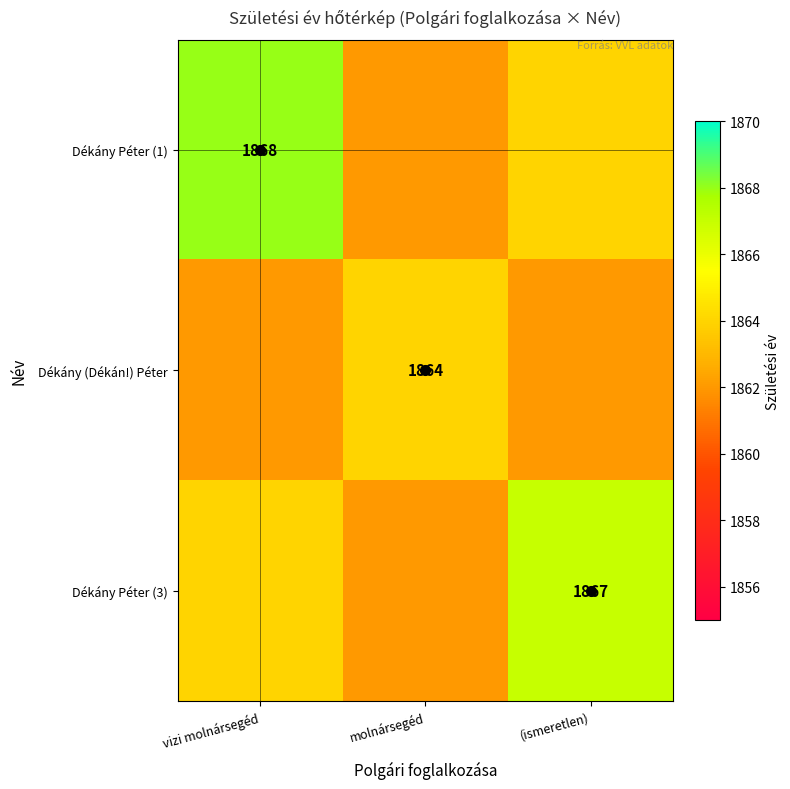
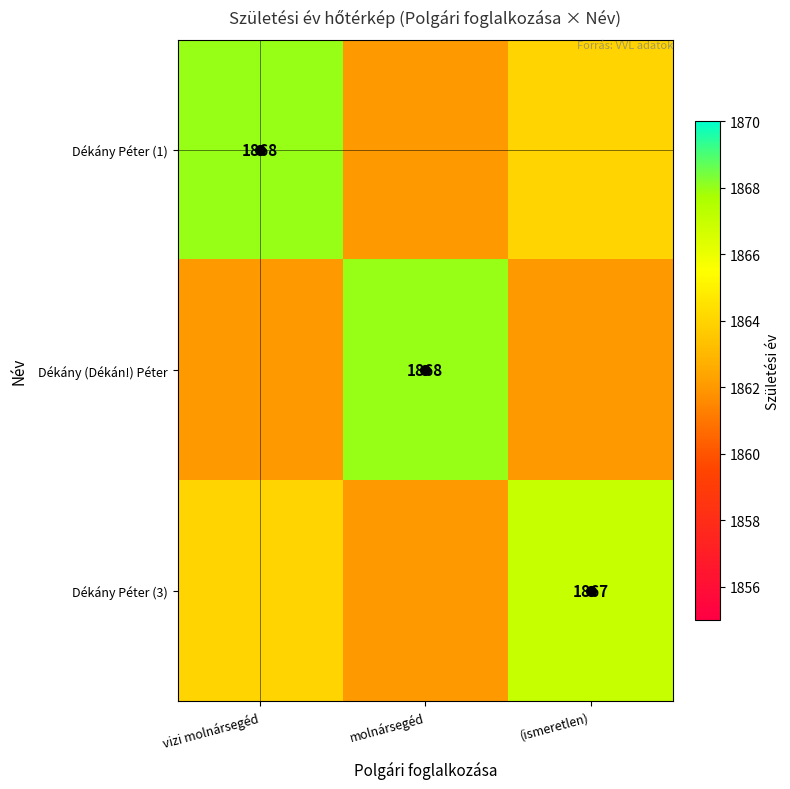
Dékány (Dékán!) Péter, molnársegéd: 1864 -> 1868
